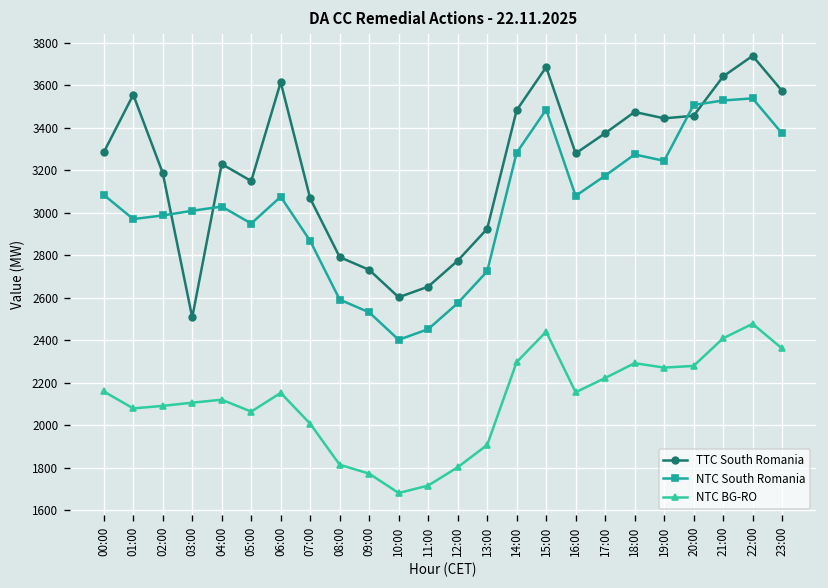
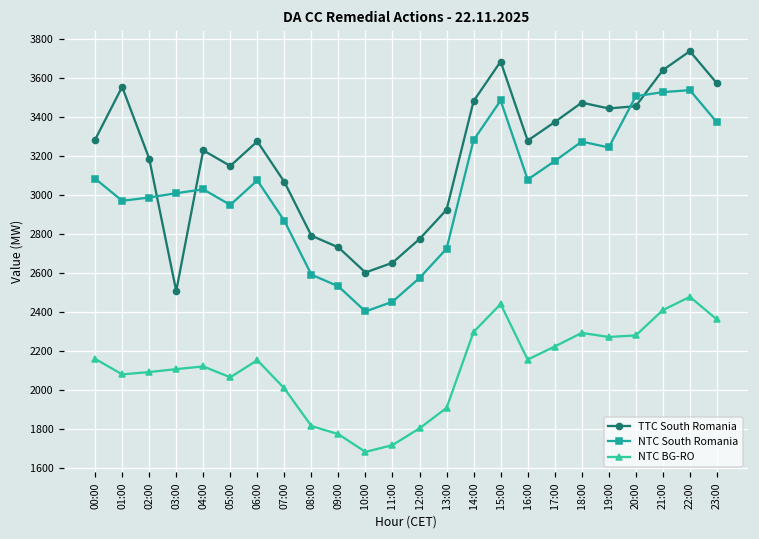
TTC South Romania, 06:00: 3610 -> 3280
